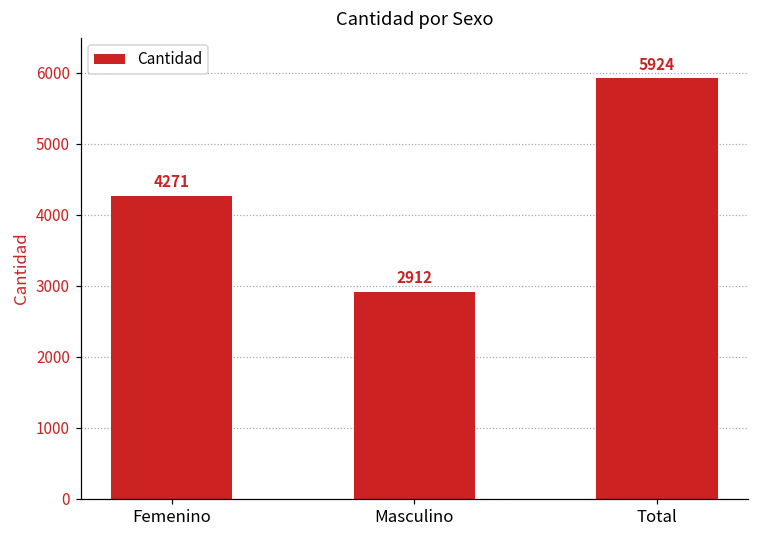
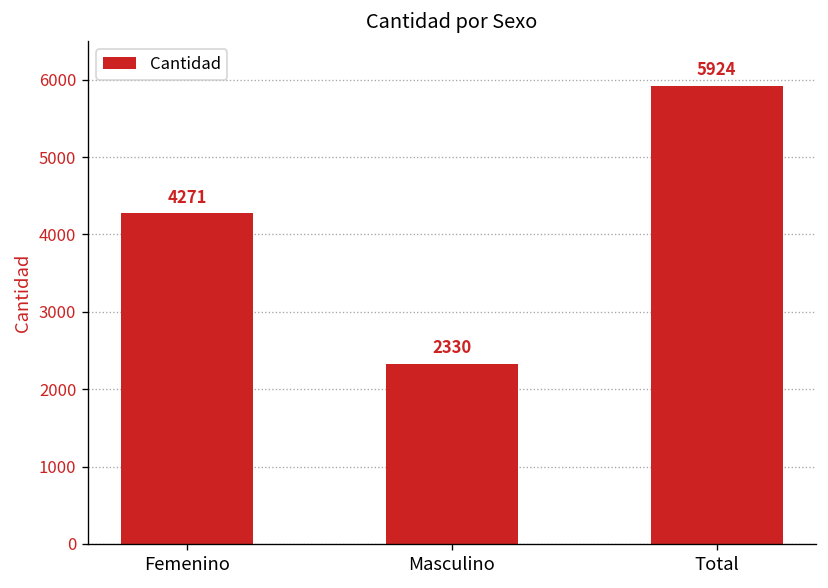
Masculino: 2912 -> 2330
